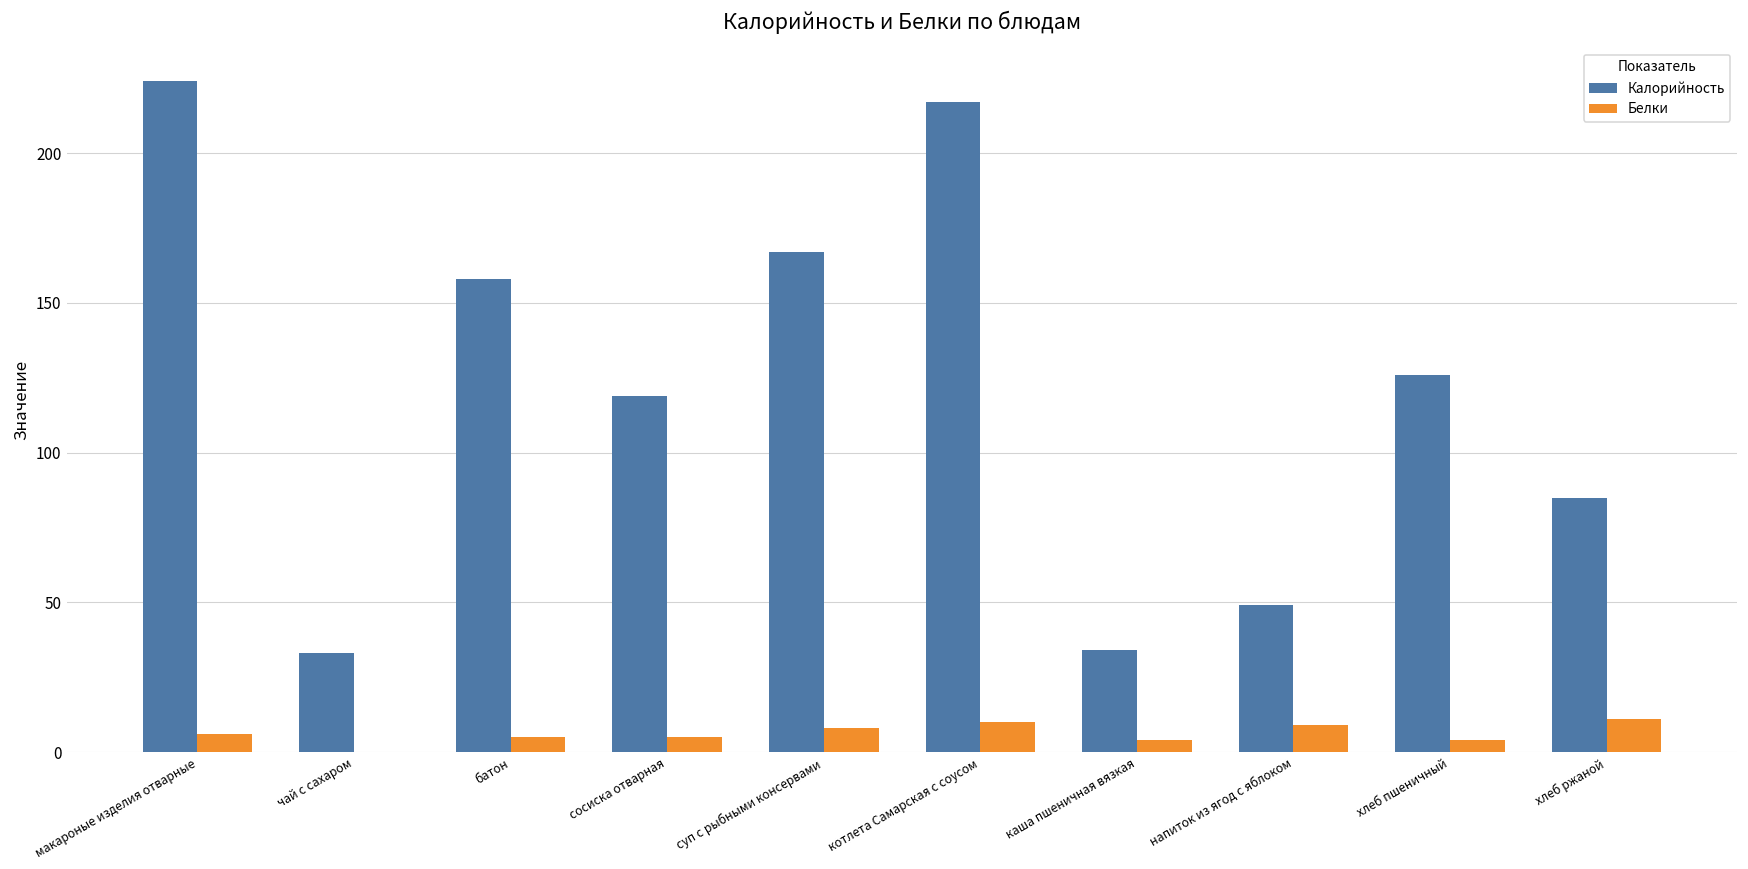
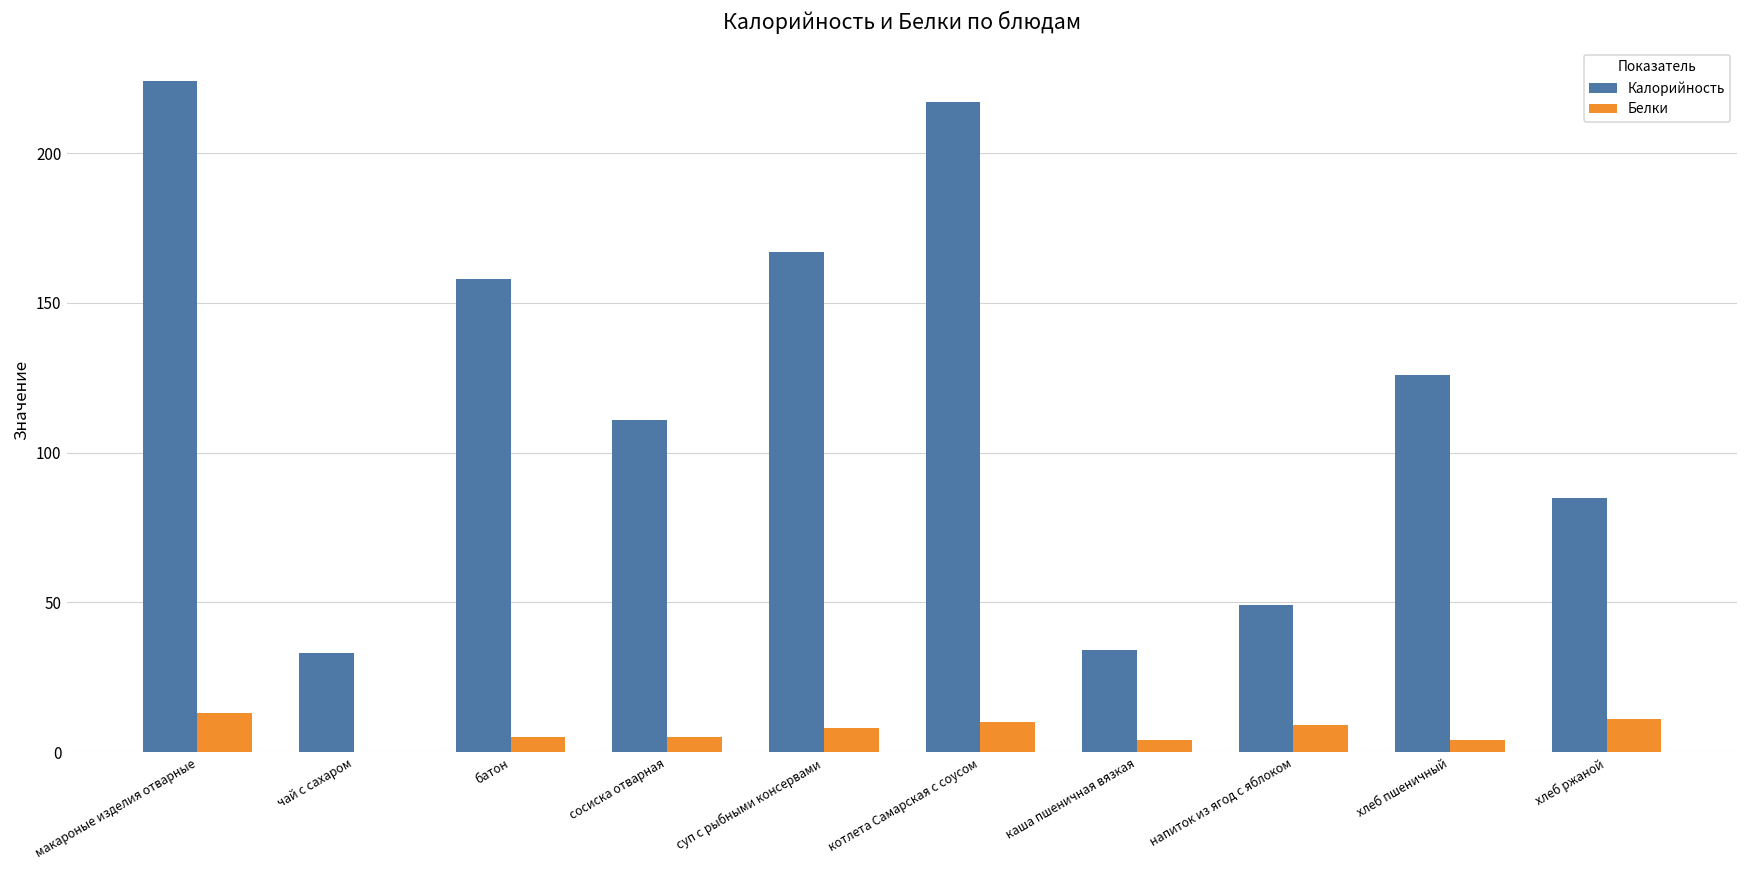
Белки, макароные изделия отварные: 6 -> 13
Калорийность, сосиска отварная: 119 -> 111
